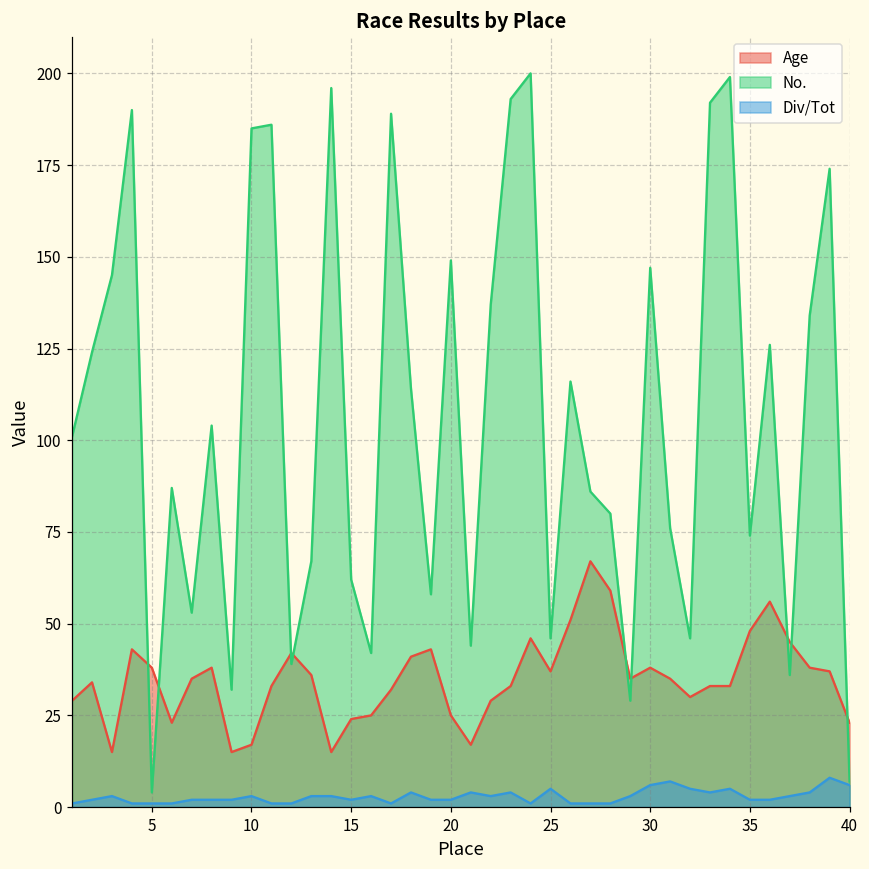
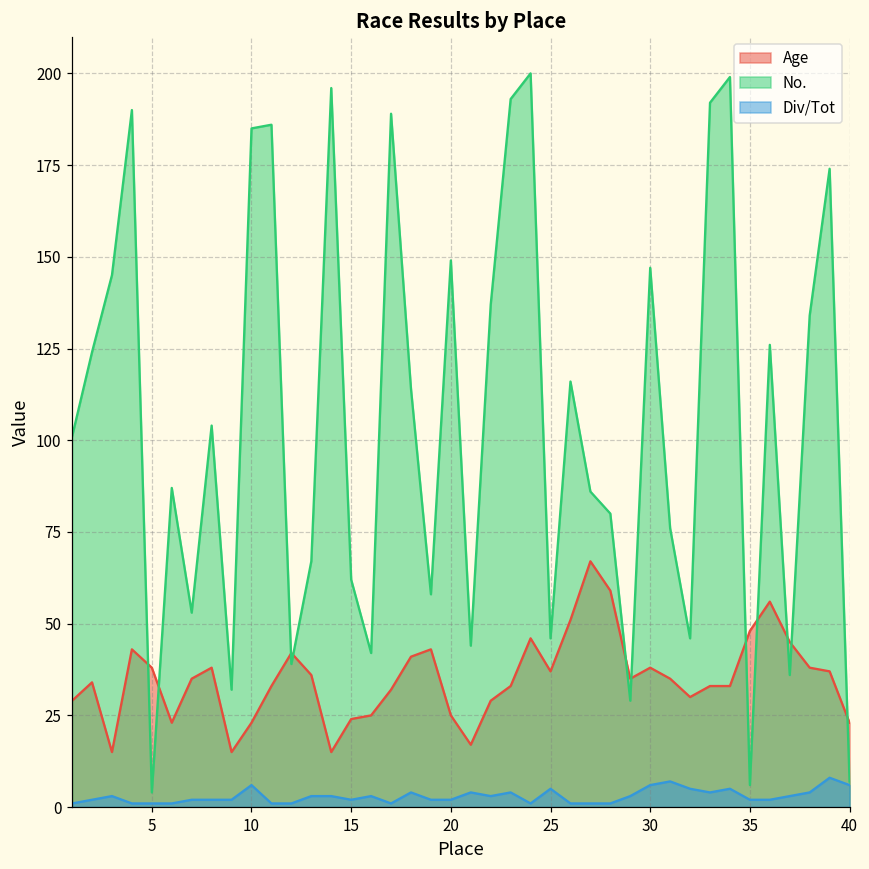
Age, 10: 17 -> 23
Div/Tot, 10: 3 -> 6
No., 35: 74 -> 6
